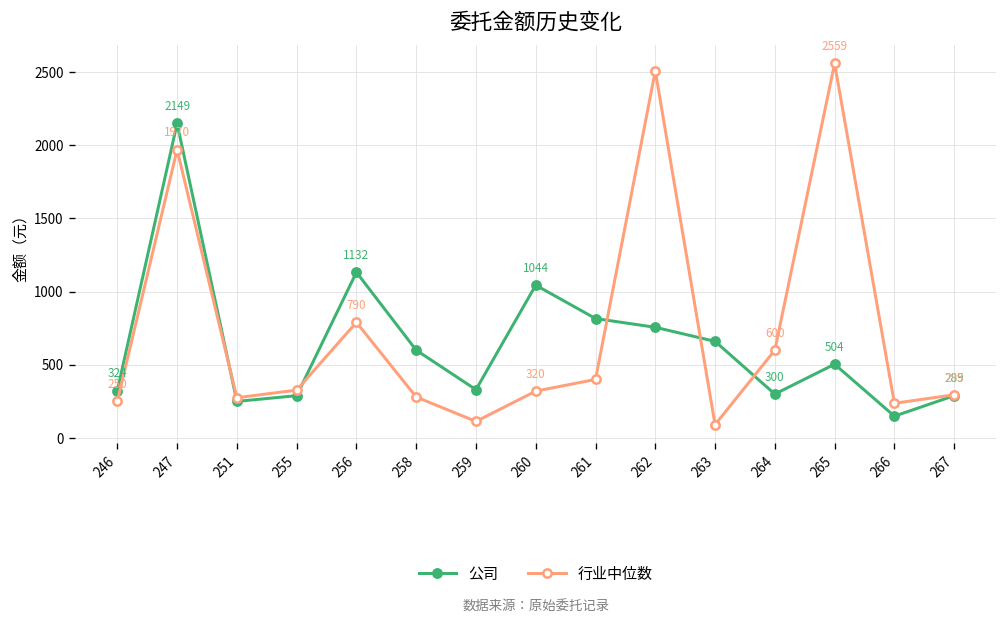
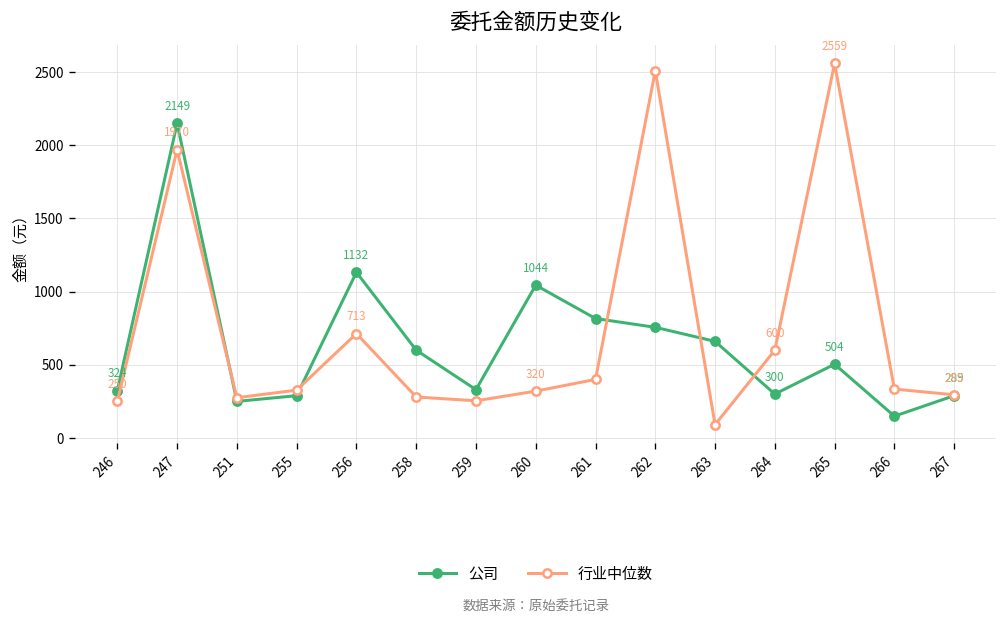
行业中位数, 256: 790 -> 713
行业中位数, 259: 110 -> 250
行业中位数, 266: 240 -> 330
